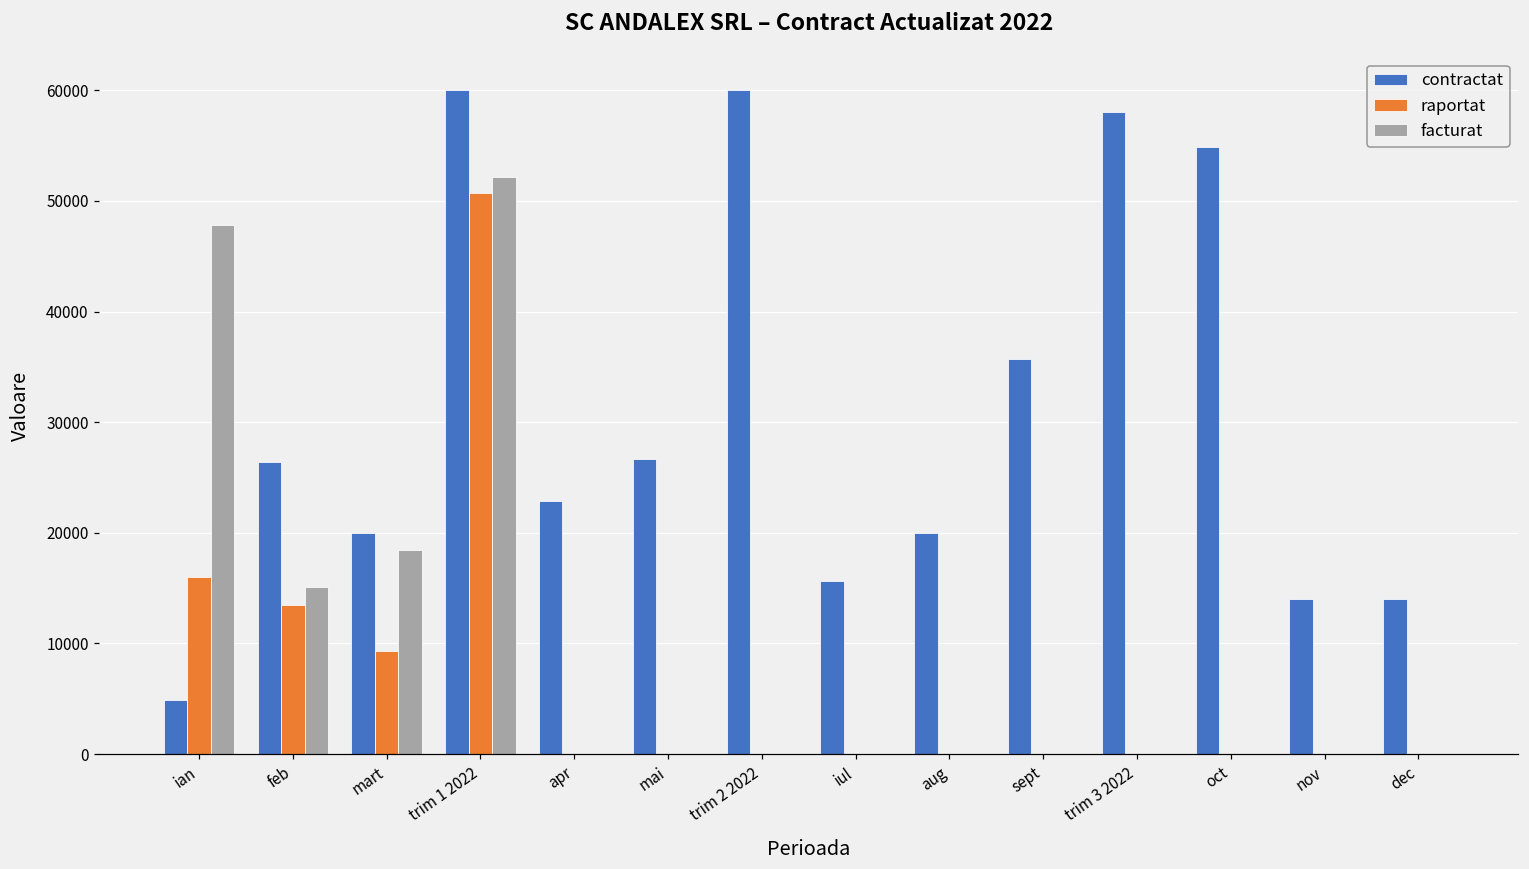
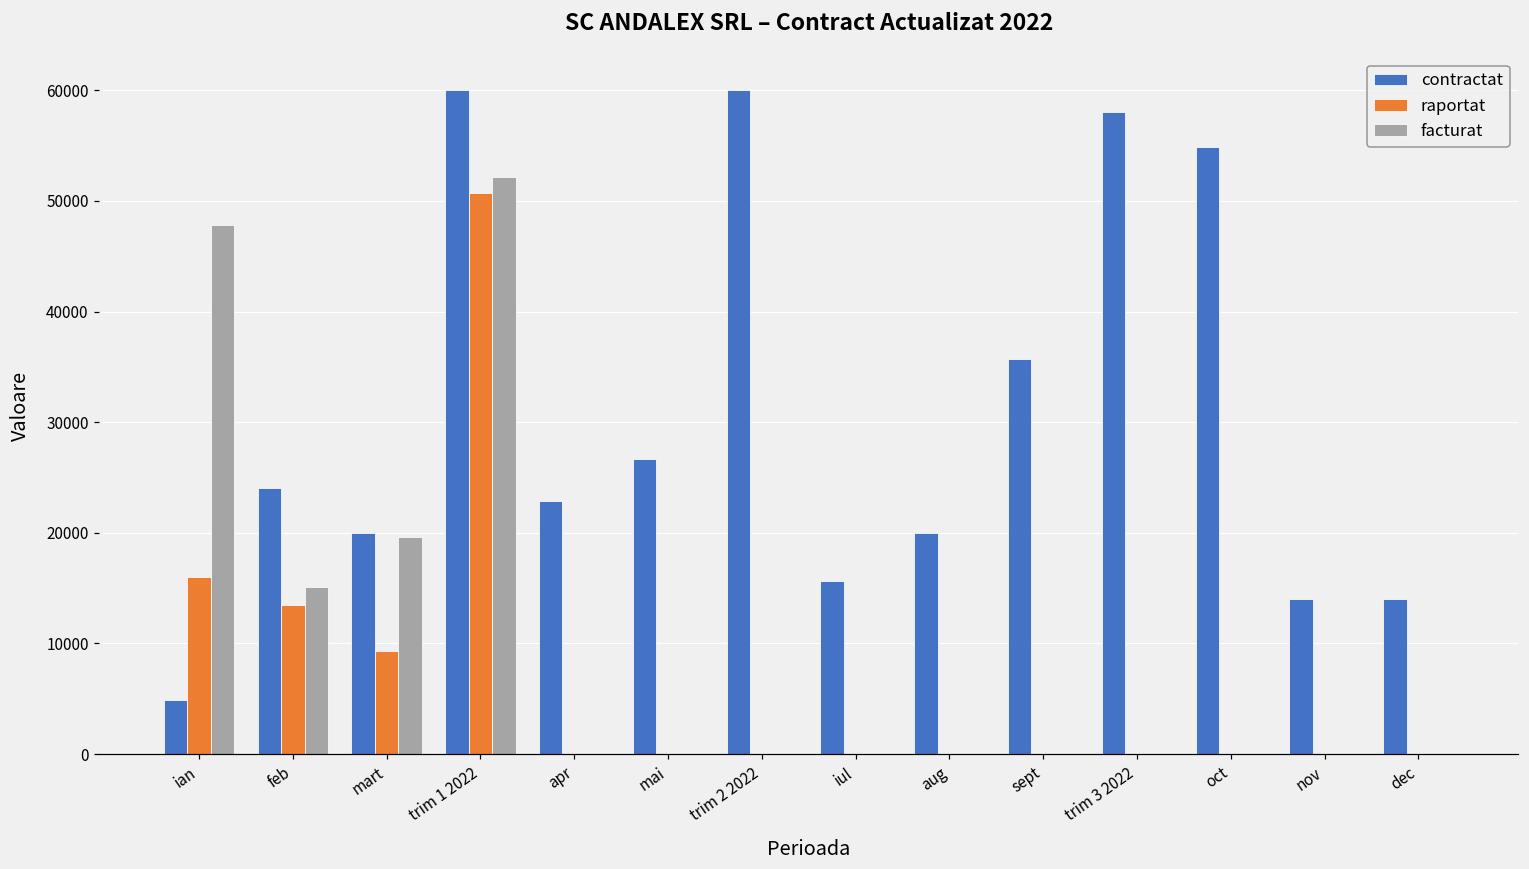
contractat, feb: 26400 -> 24000
facturat, mart: 18400 -> 19700
